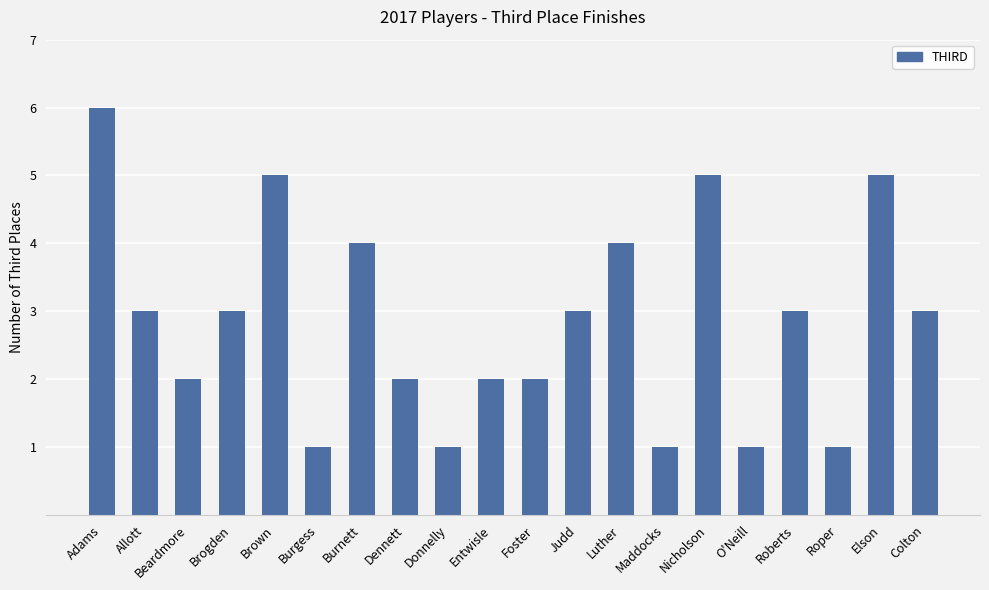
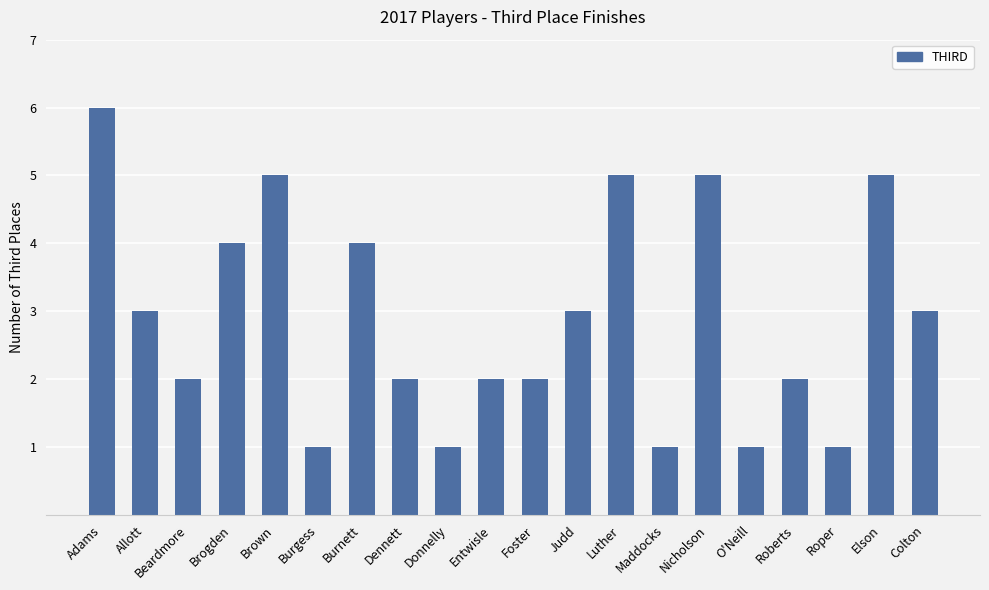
Brogden: 3 -> 4
Luther: 4 -> 5
Roberts: 3 -> 2
